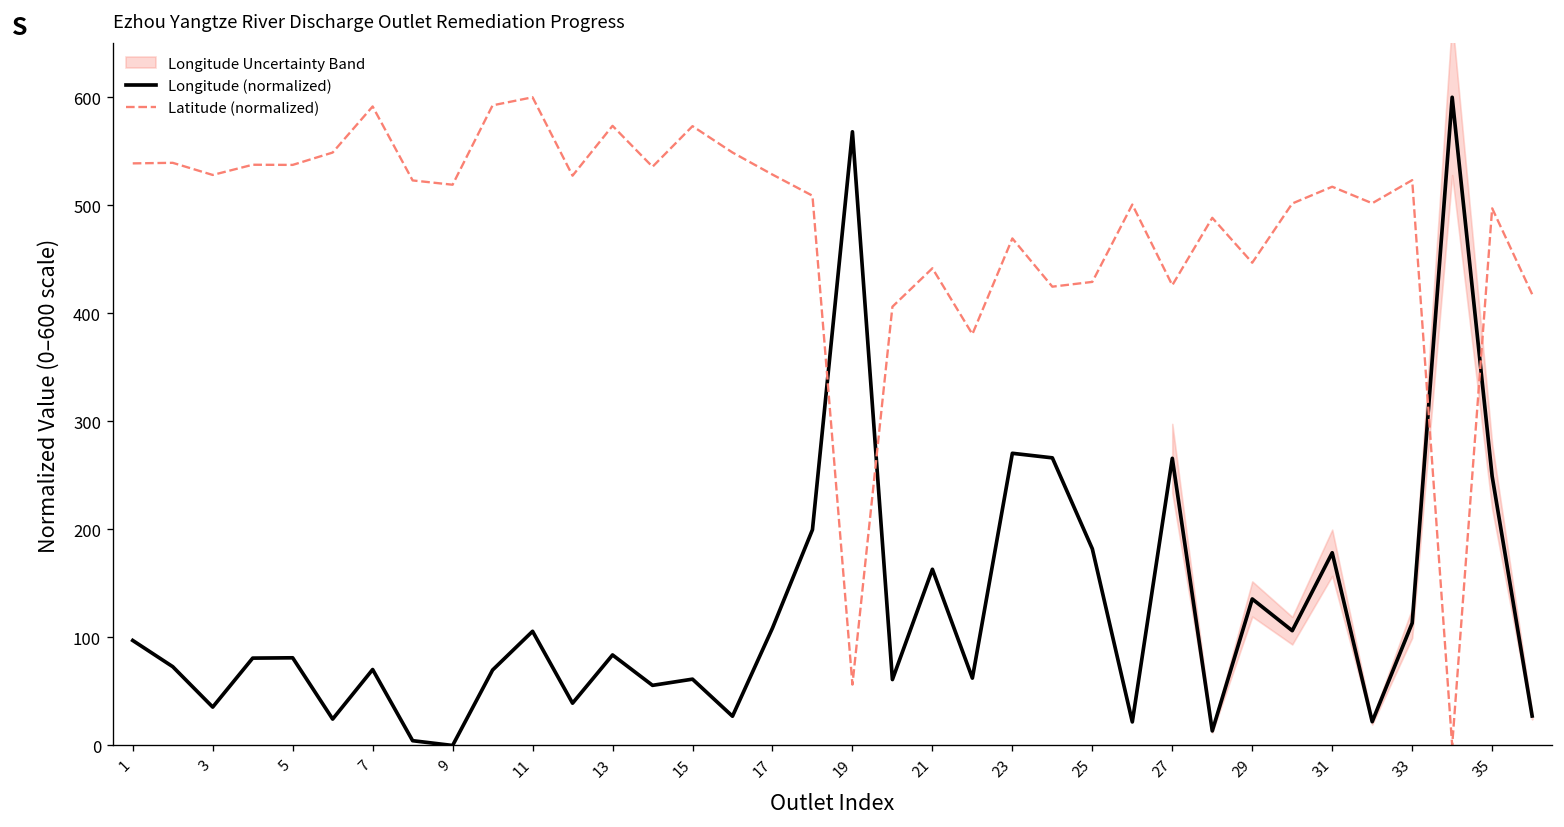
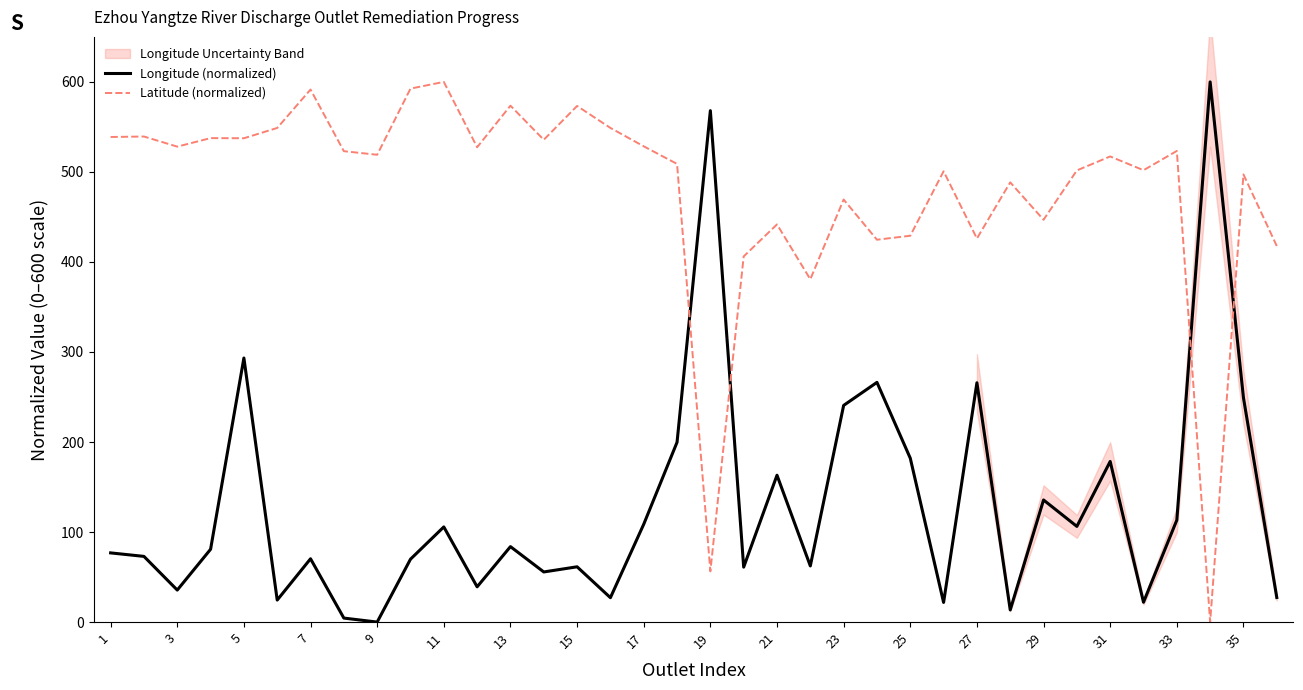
Longitude (normalized), 1: 100 -> 80
Longitude (normalized), 5: 80 -> 290
Longitude (normalized), 23: 270 -> 240
